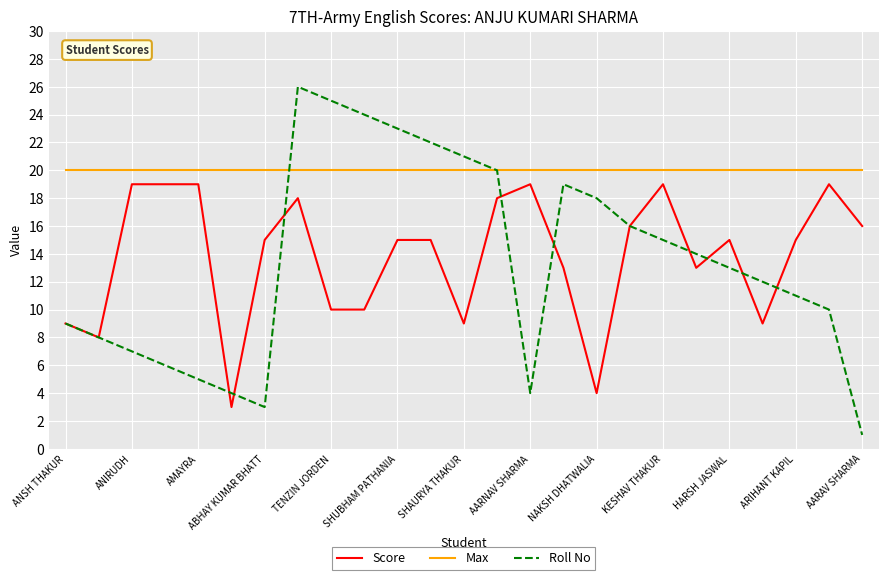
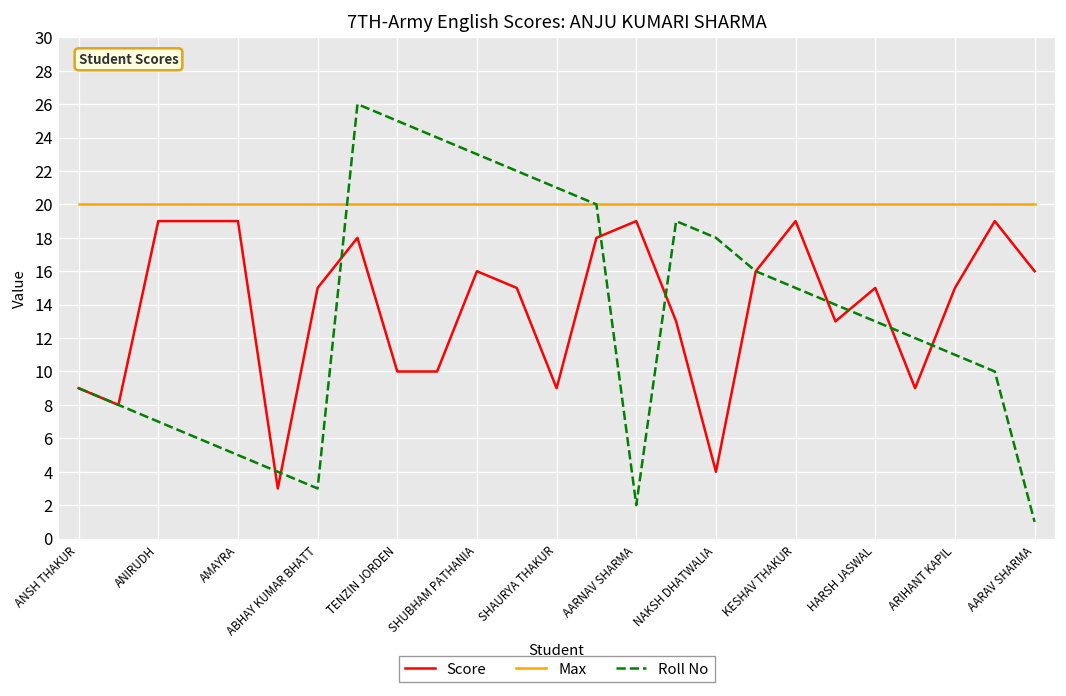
Score, SHUBHAM PATHANIA: 15 -> 16
Roll No, AARNAV SHARMA: 4 -> 2
